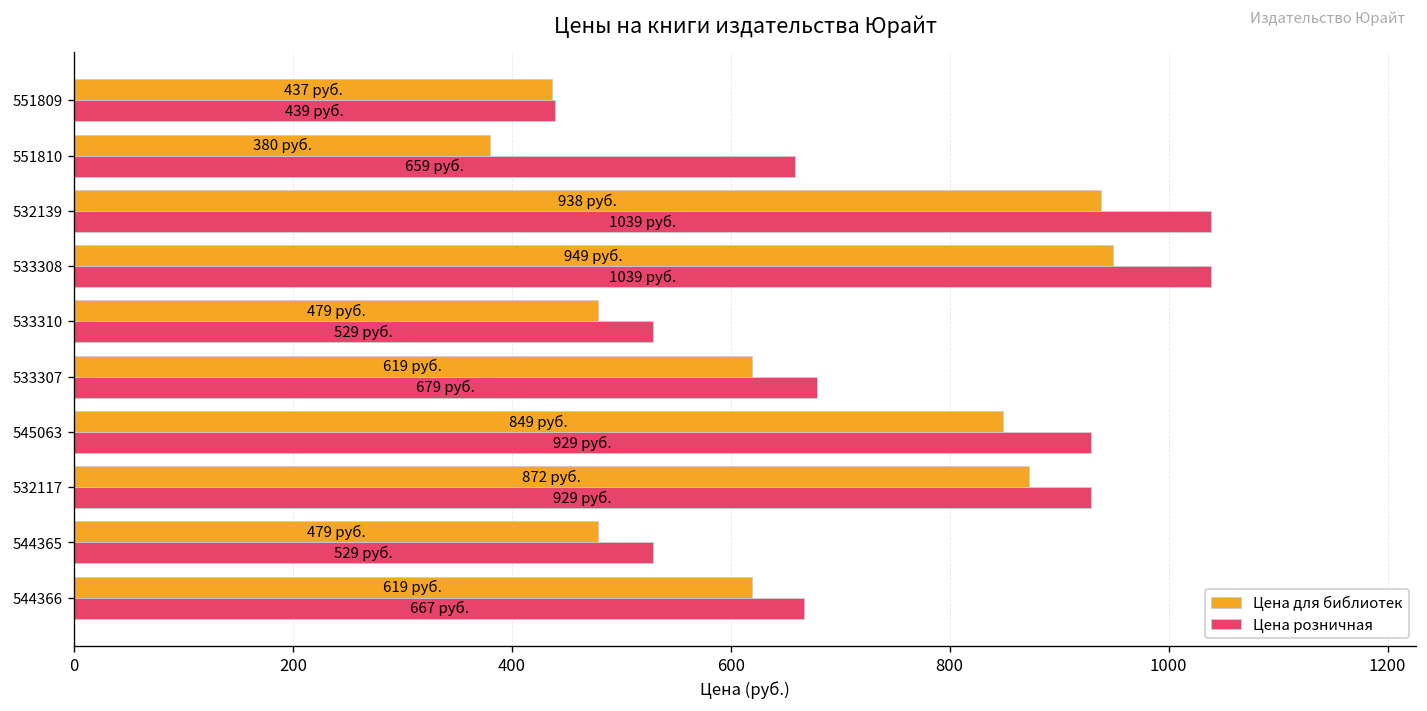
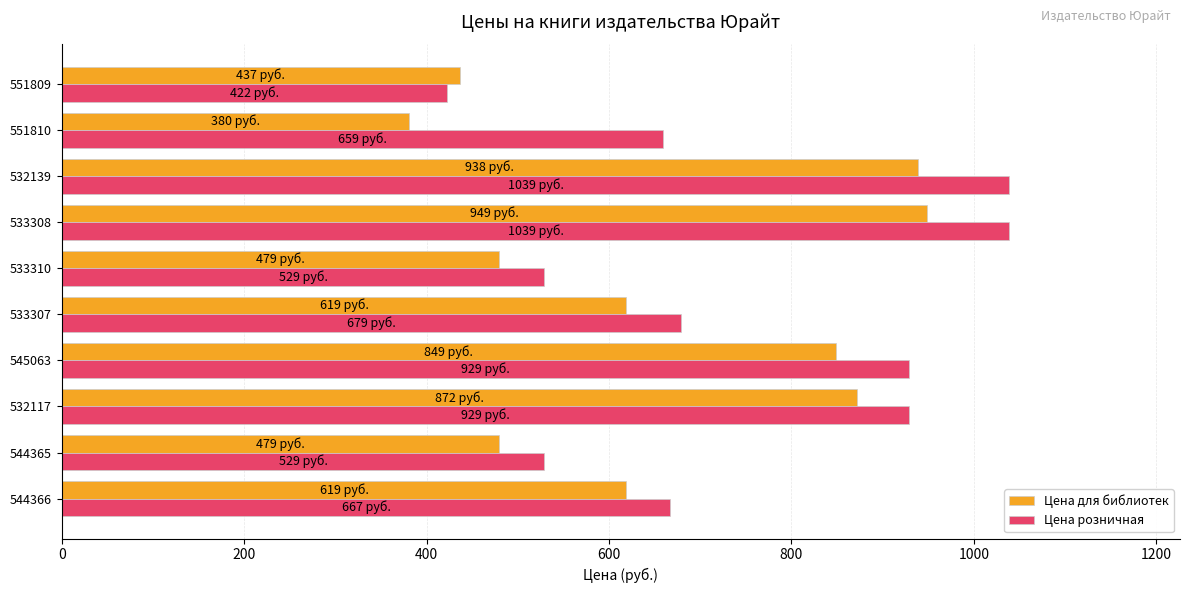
Цена розничная, 551809: 439 -> 422
